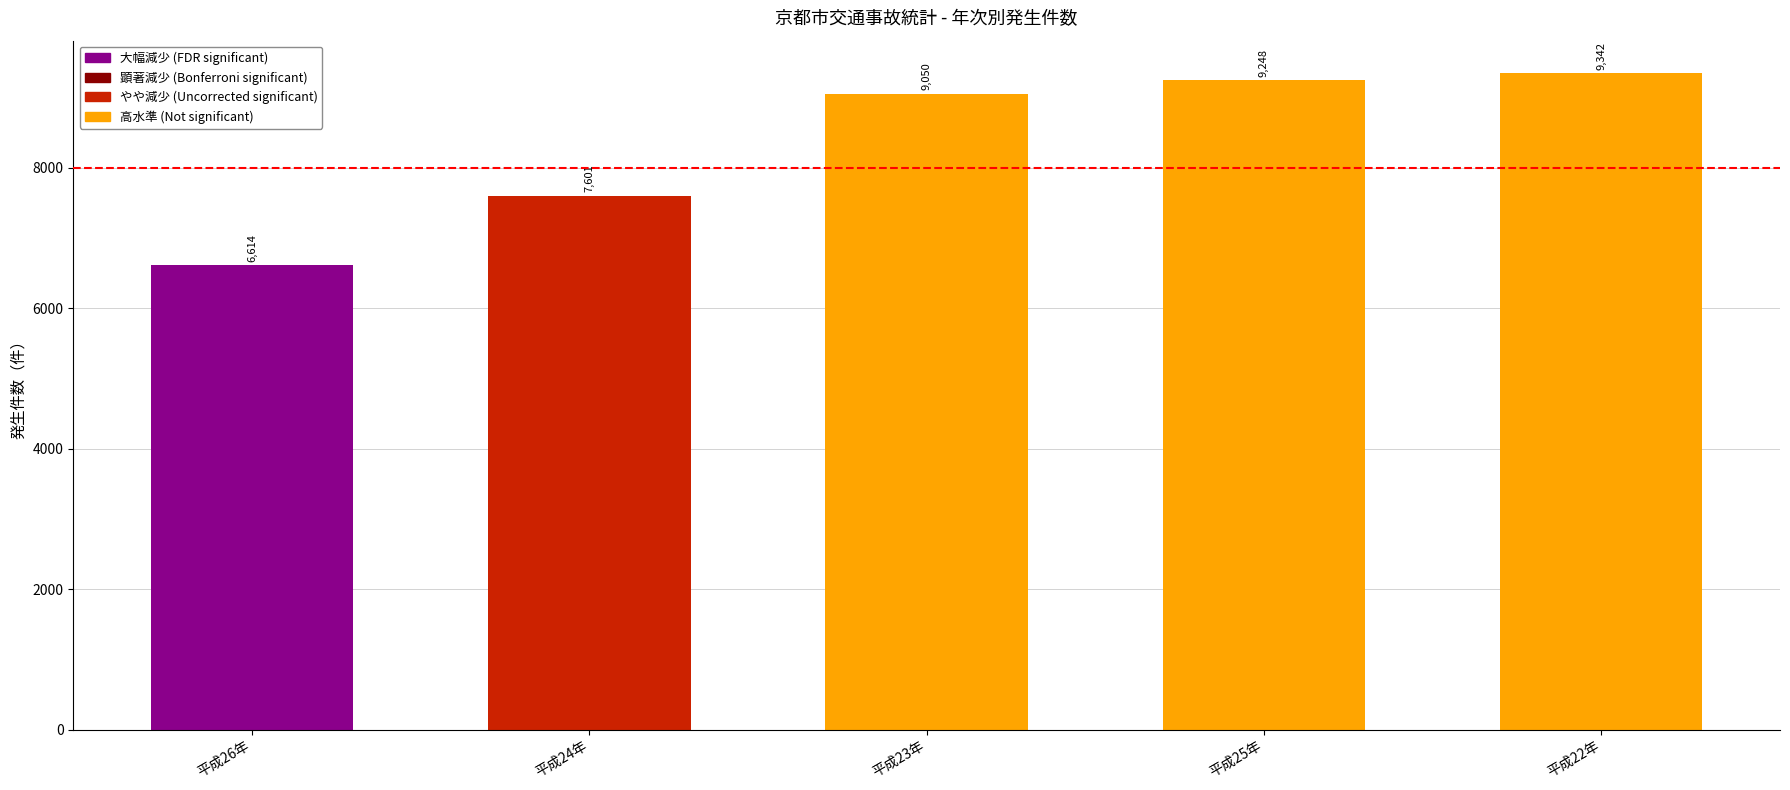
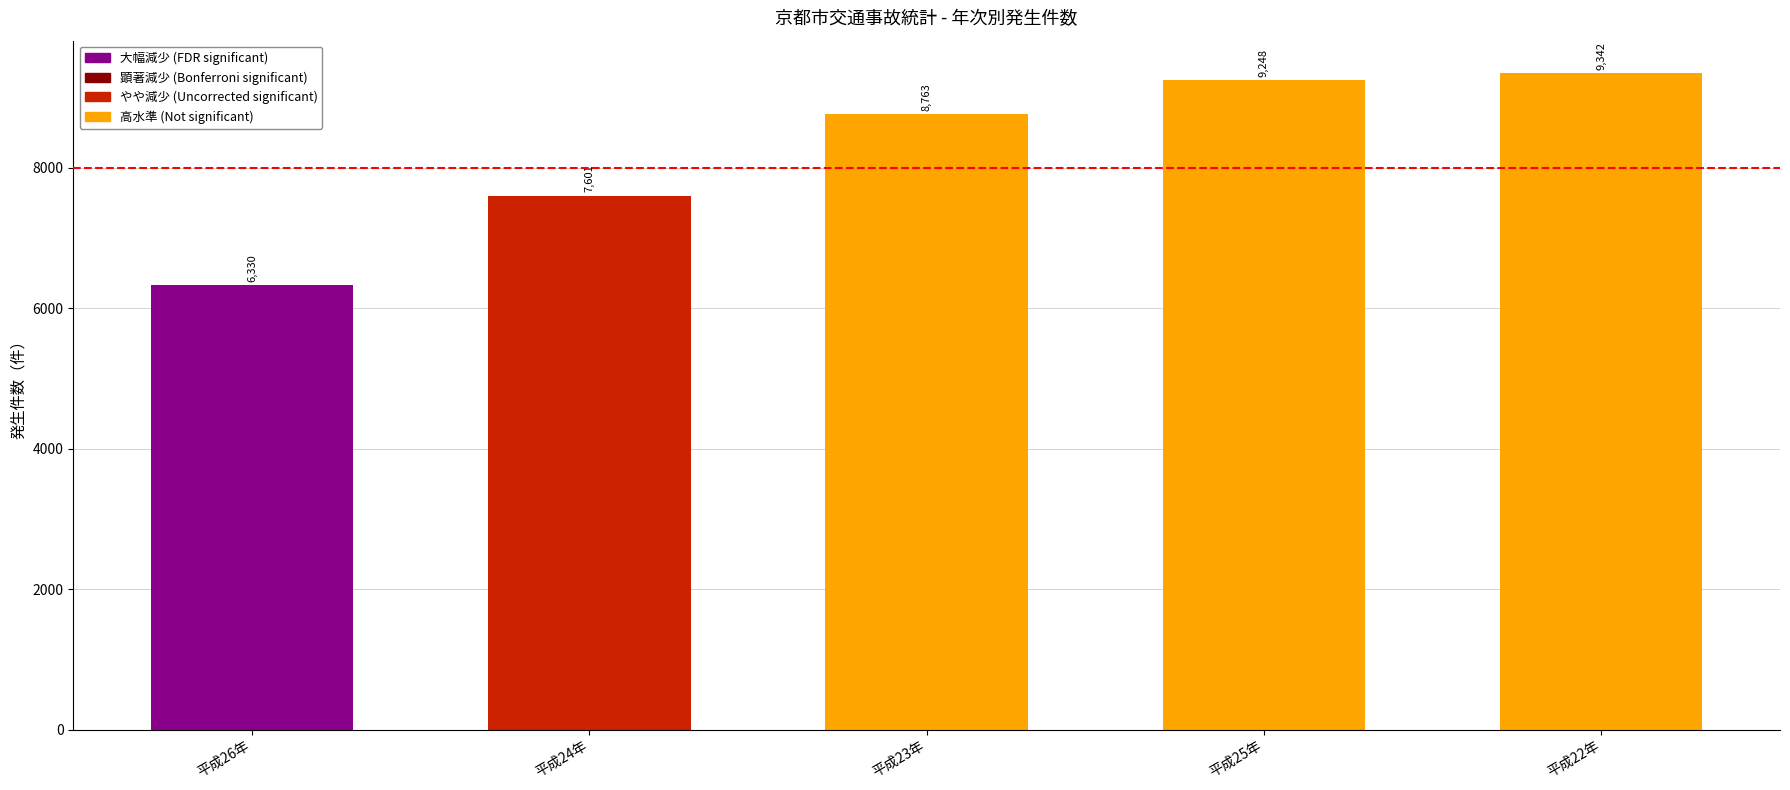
平成26年: 6,614 -> 6,330
平成23年: 9,050 -> 8,763
